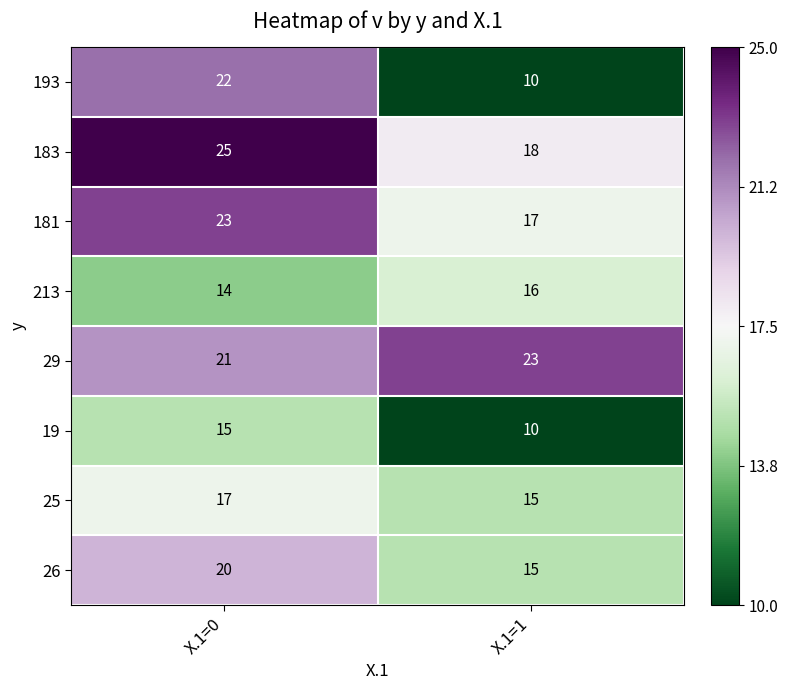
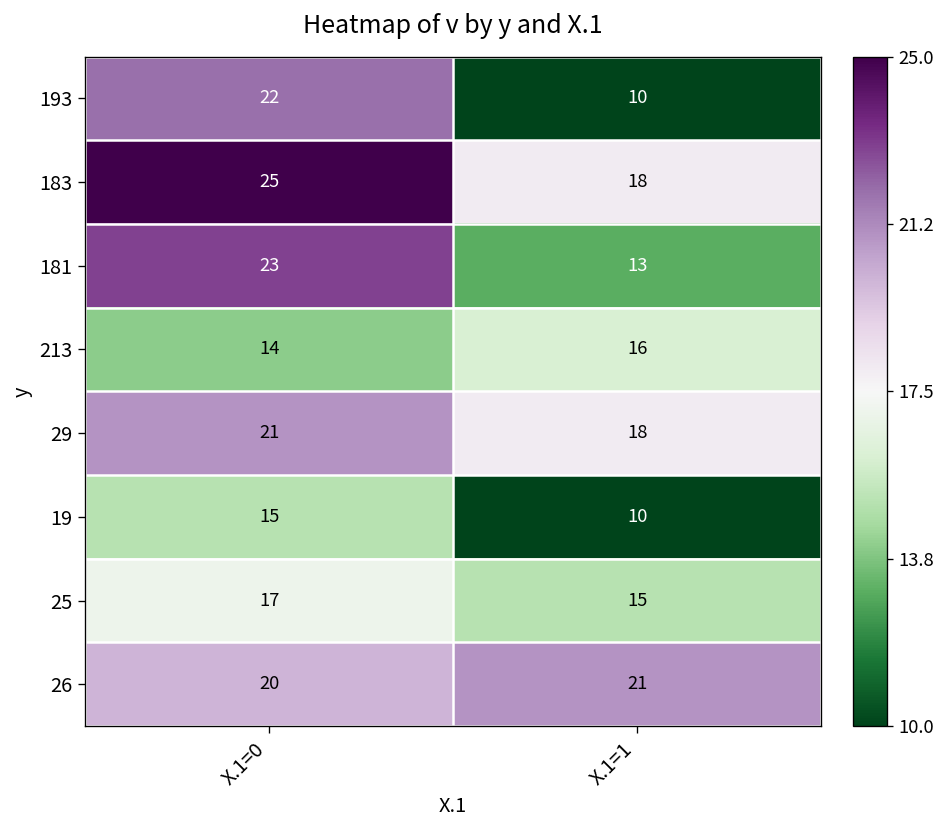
181, X.1=1: 17 -> 13
29, X.1=1: 23 -> 18
26, X.1=1: 15 -> 21
